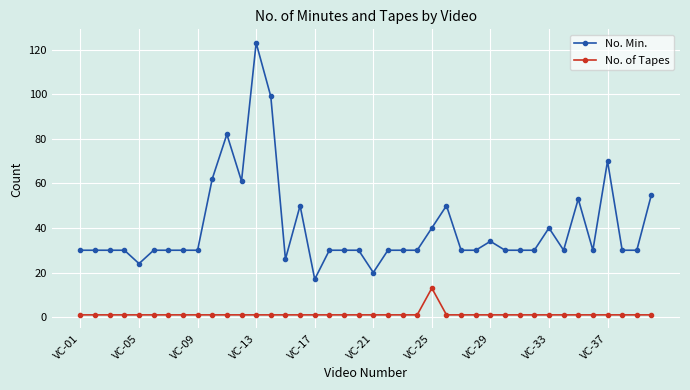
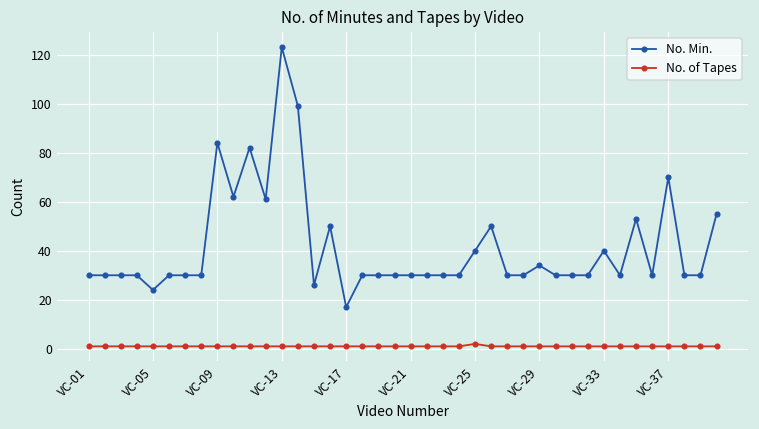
No. Min., VC-09: 30 -> 84
No. Min., VC-21: 20 -> 30
No. of Tapes, VC-25: 13 -> 2
